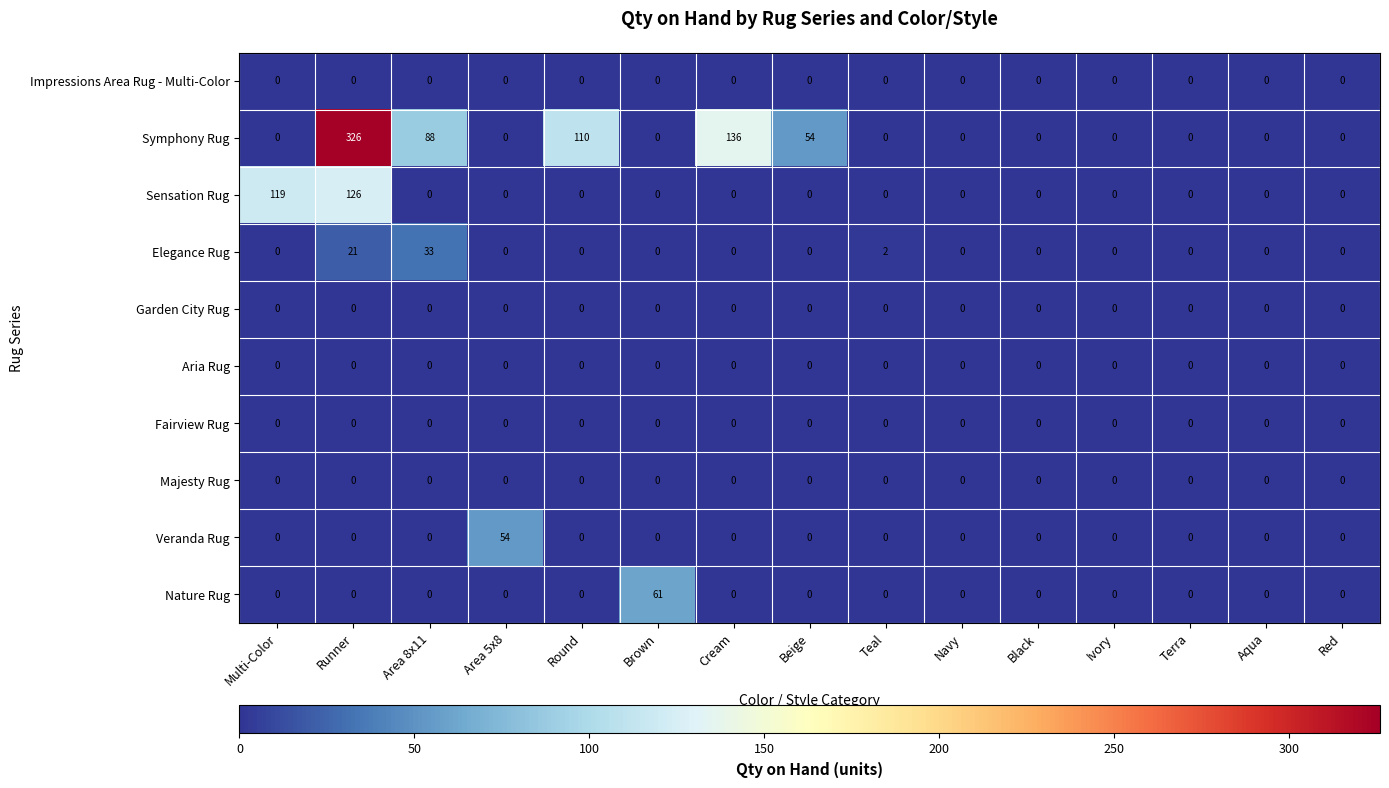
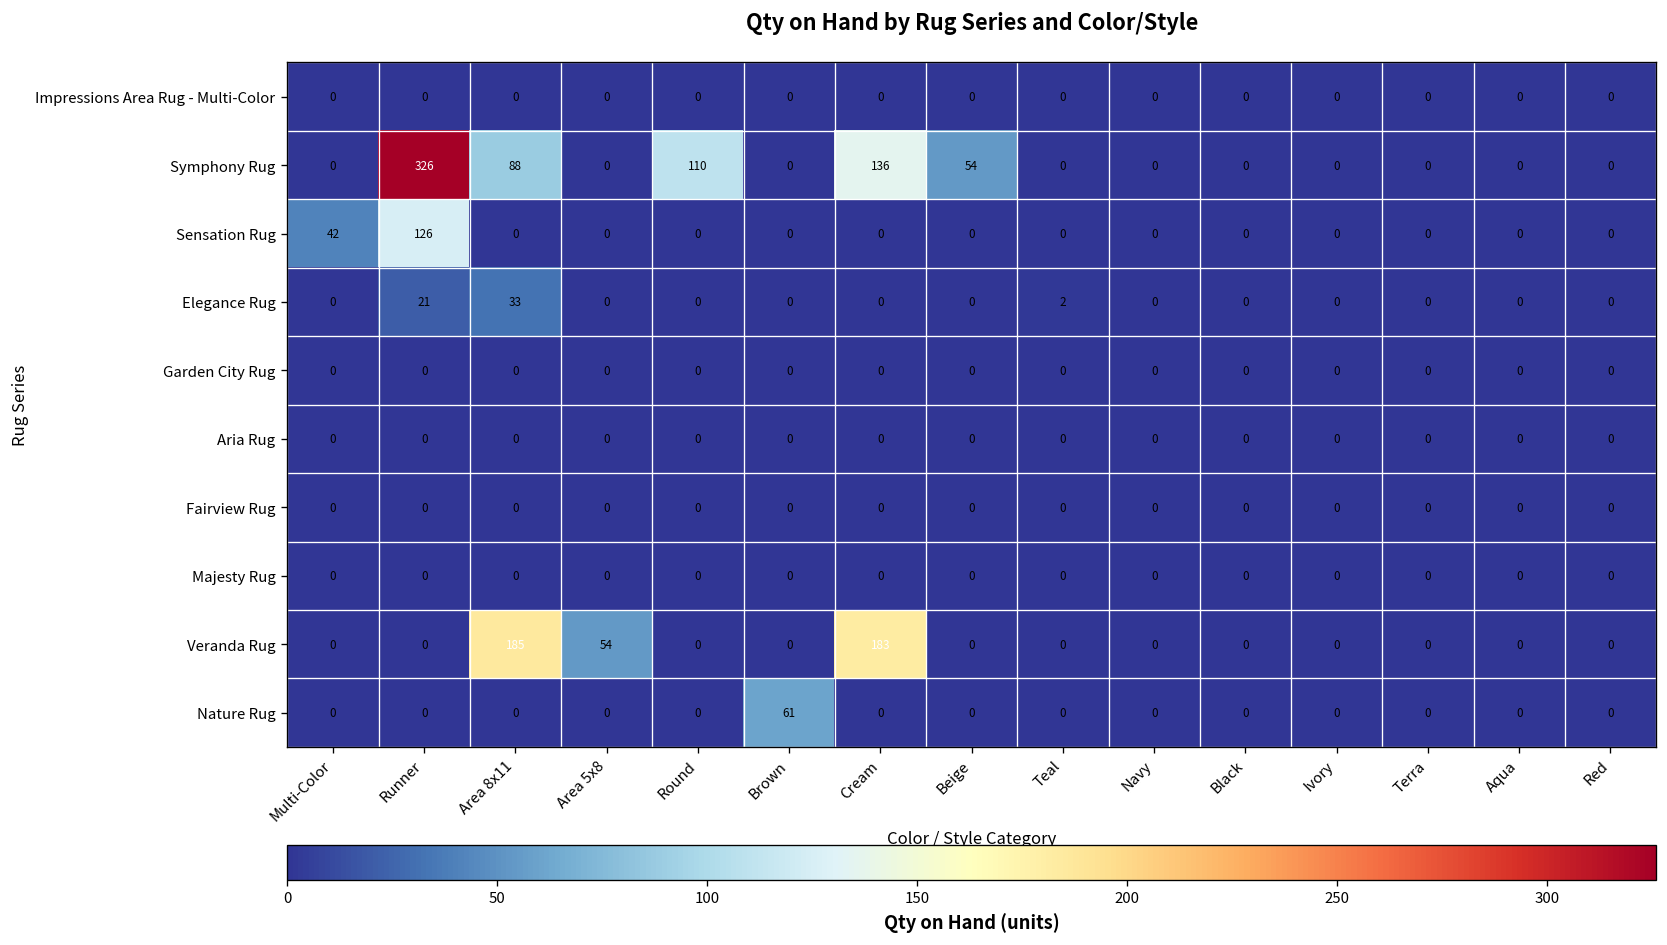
Sensation Rug, Multi-Color: 119 -> 42
Veranda Rug, Area 8x11: 0 -> 185
Veranda Rug, Cream: 0 -> 183
